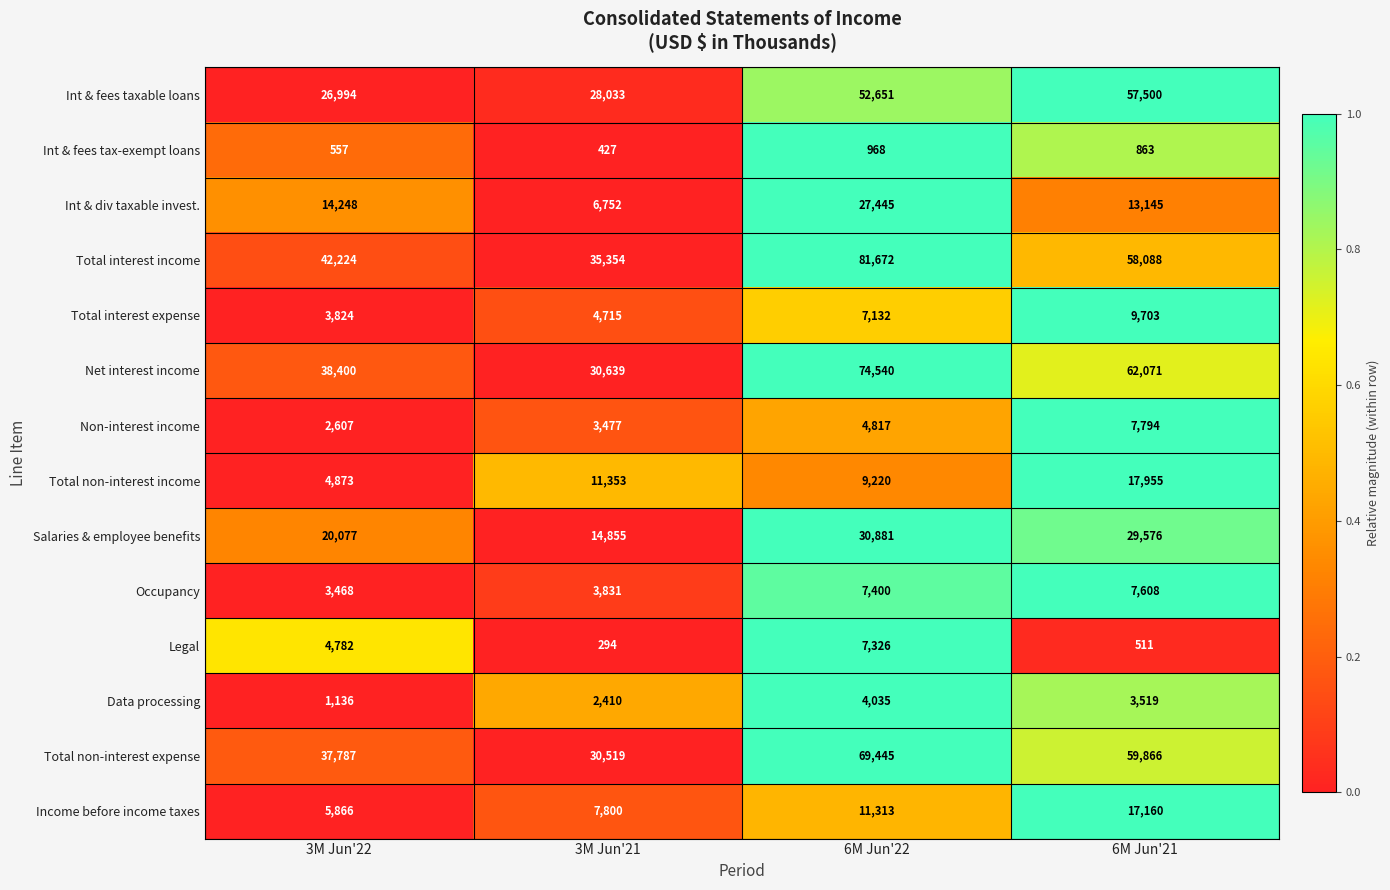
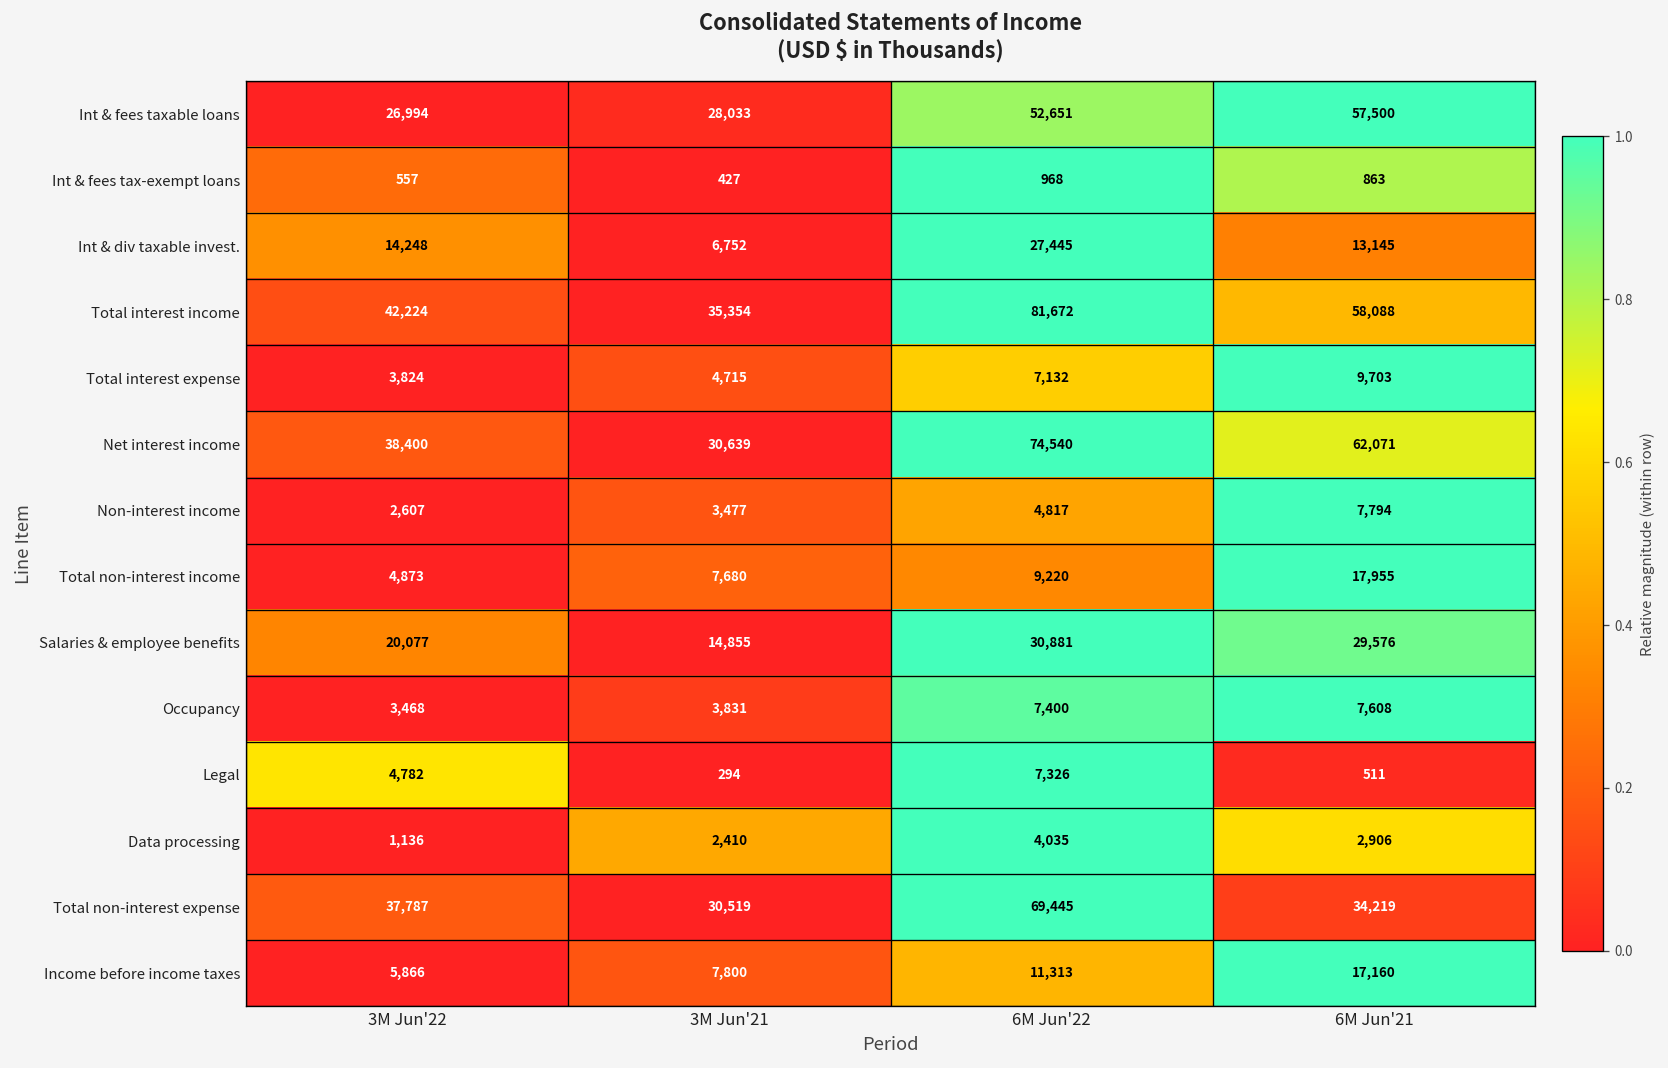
Total non-interest income, 3M Jun'21: 11,353 -> 7,680
Data processing, 6M Jun'21: 3,519 -> 2,906
Total non-interest expense, 6M Jun'21: 59,866 -> 34,219
